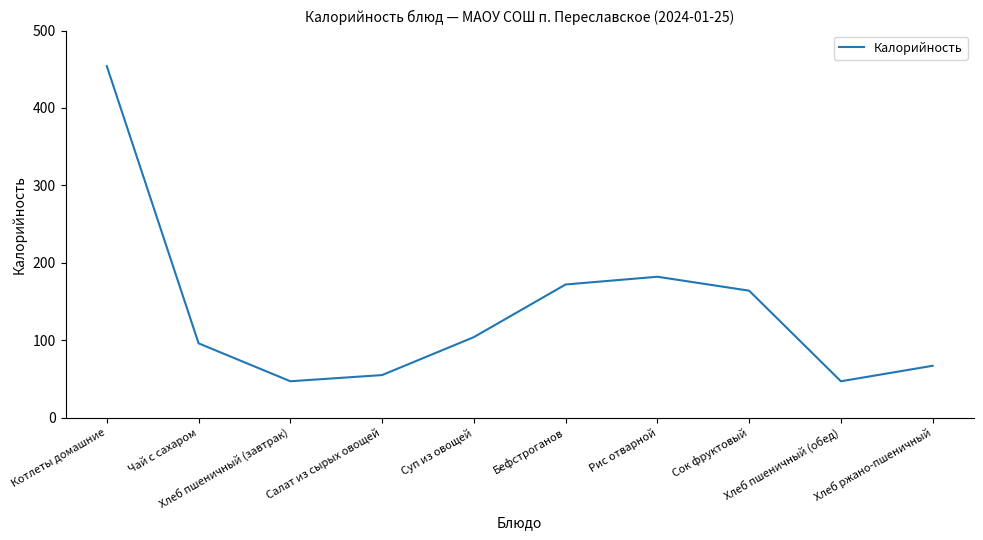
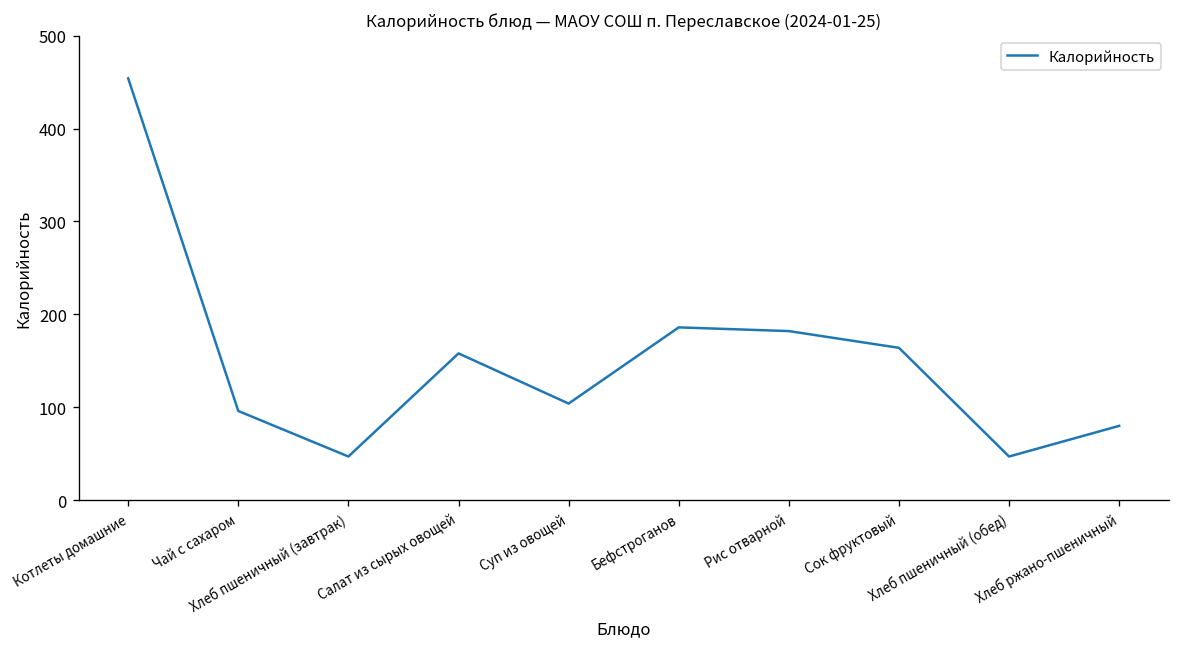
Салат из сырых овощей: 60 -> 160
Бефстроганов: 170 -> 190
Хлеб ржано-пшеничный: 70 -> 80
